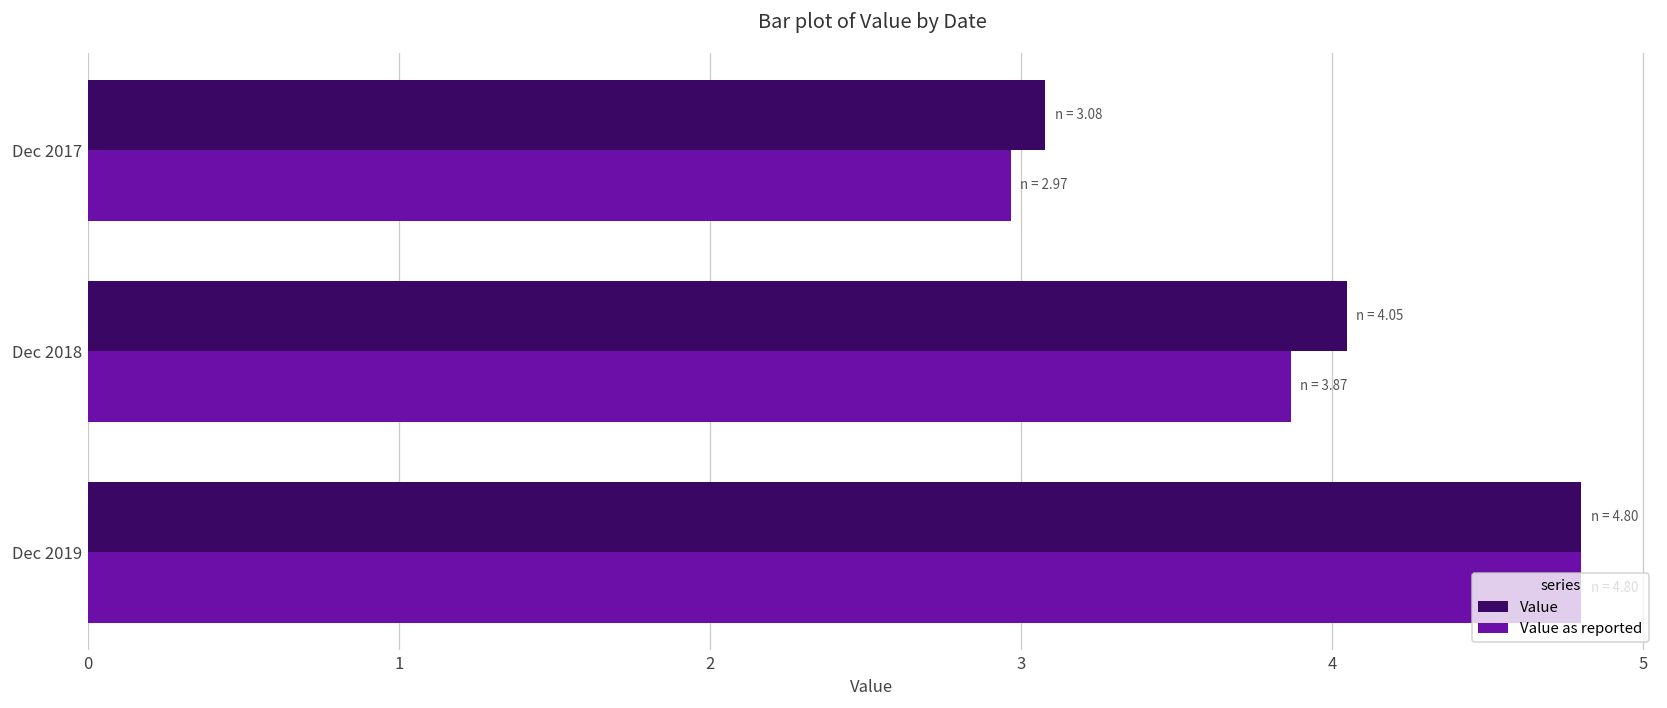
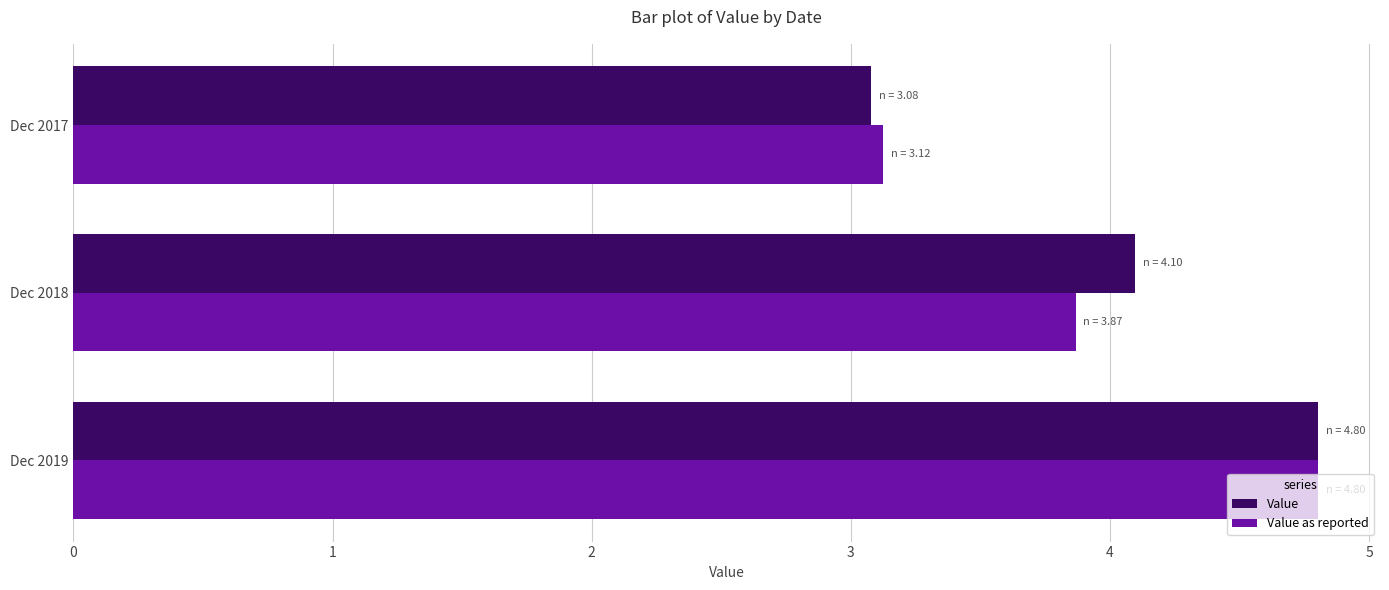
Value as reported, Dec 2017: 2.97 -> 3.12
Value, Dec 2018: 4.05 -> 4.10
